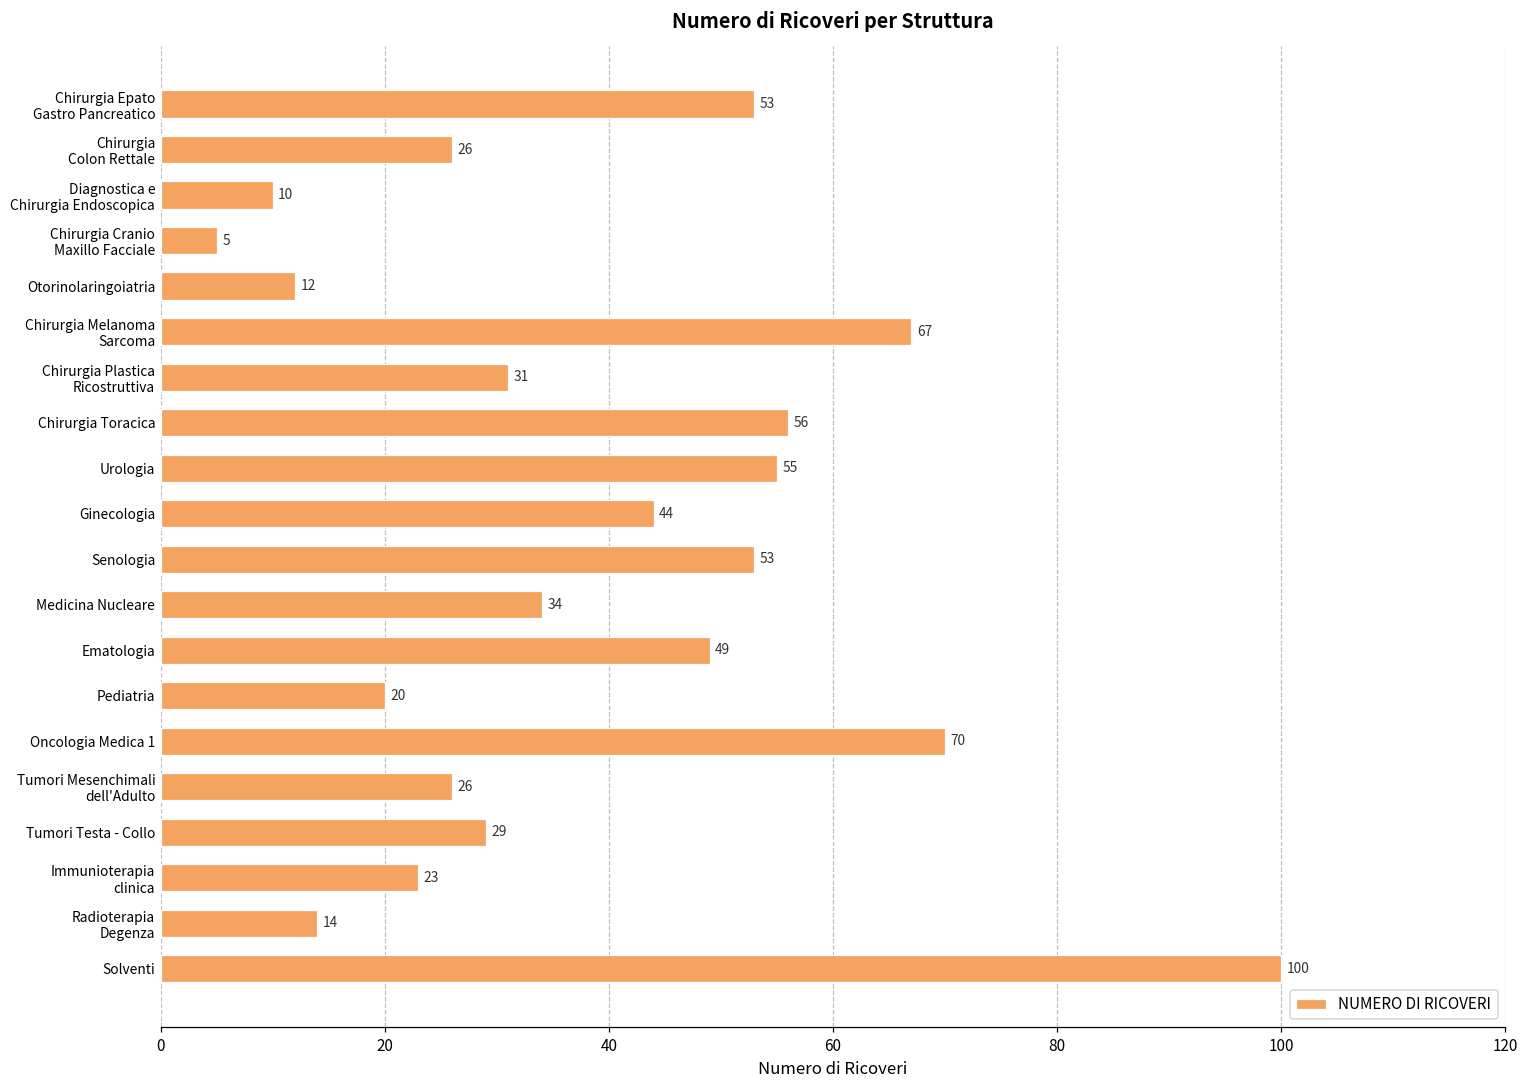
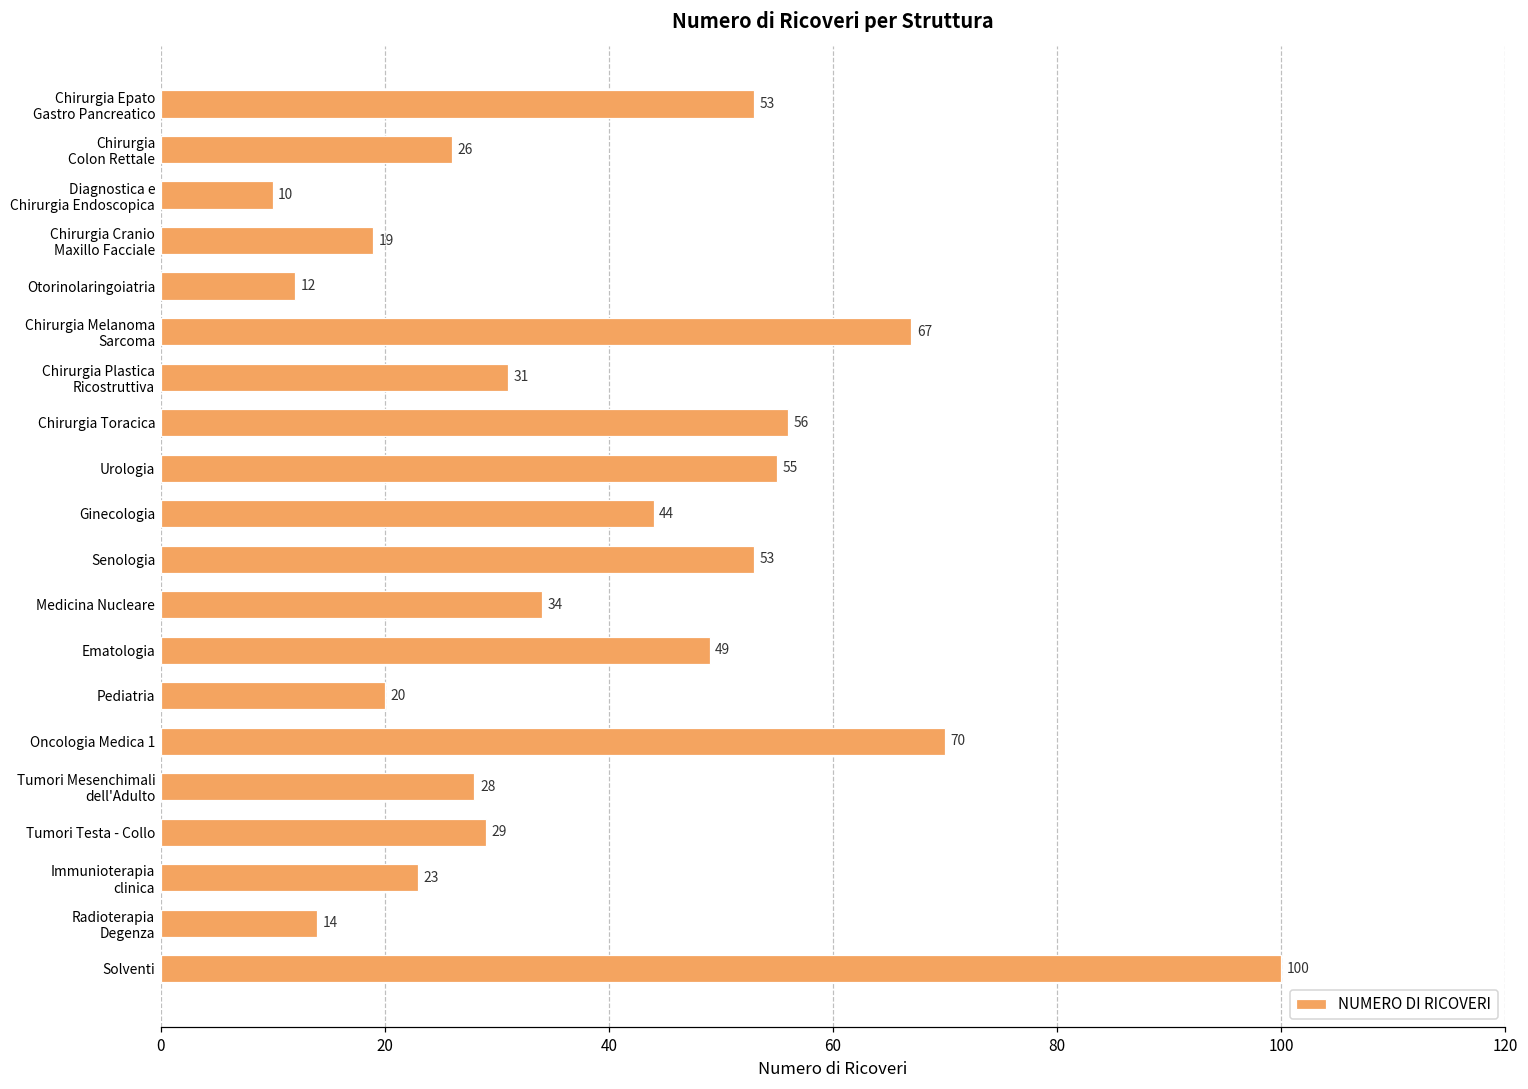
Chirurgia Cranio Maxillo Facciale: 5 -> 19
Tumori Mesenchimali dell'Adulto: 26 -> 28
